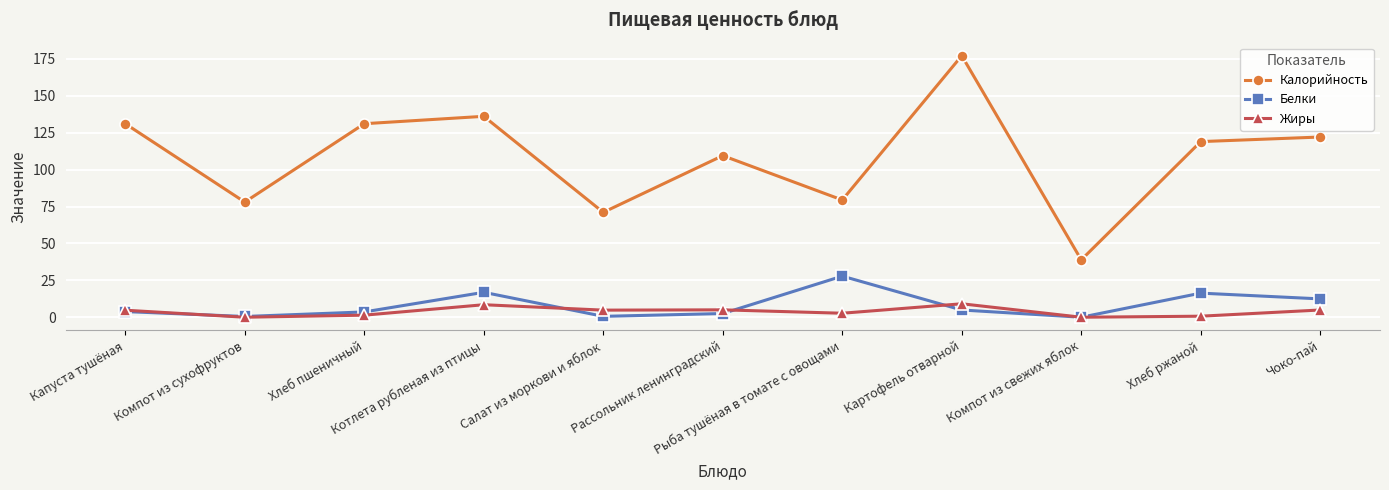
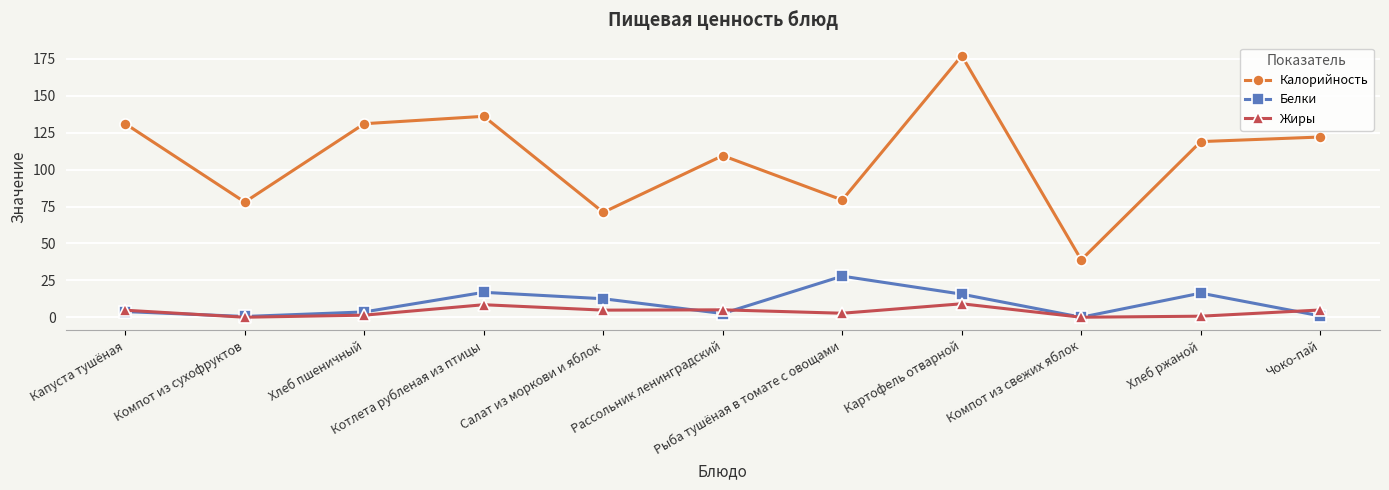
Белки, Салат из моркови и яблок: 1 -> 13
Белки, Картофель отварной: 5 -> 16
Белки, Чоко-пай: 13 -> 1
